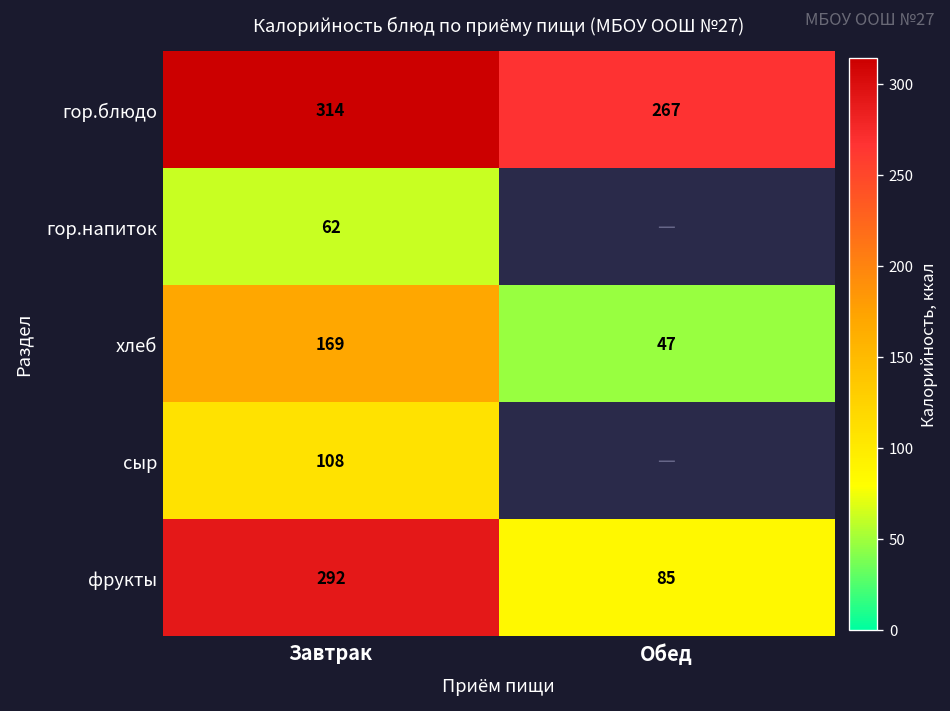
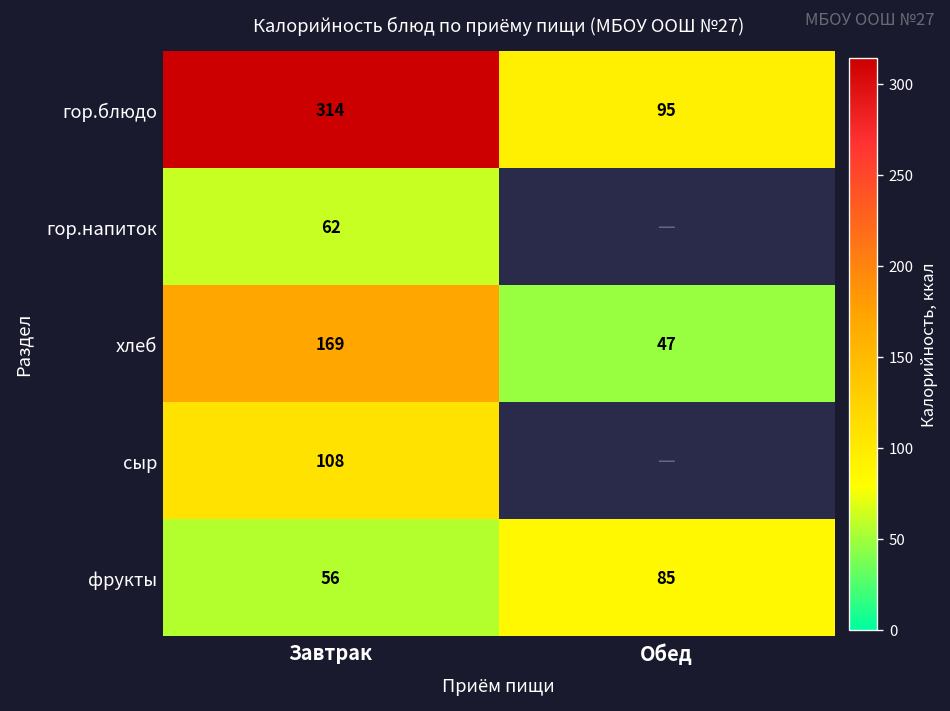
гор.блюдо, Обед: 267 -> 95
фрукты, Завтрак: 292 -> 56
